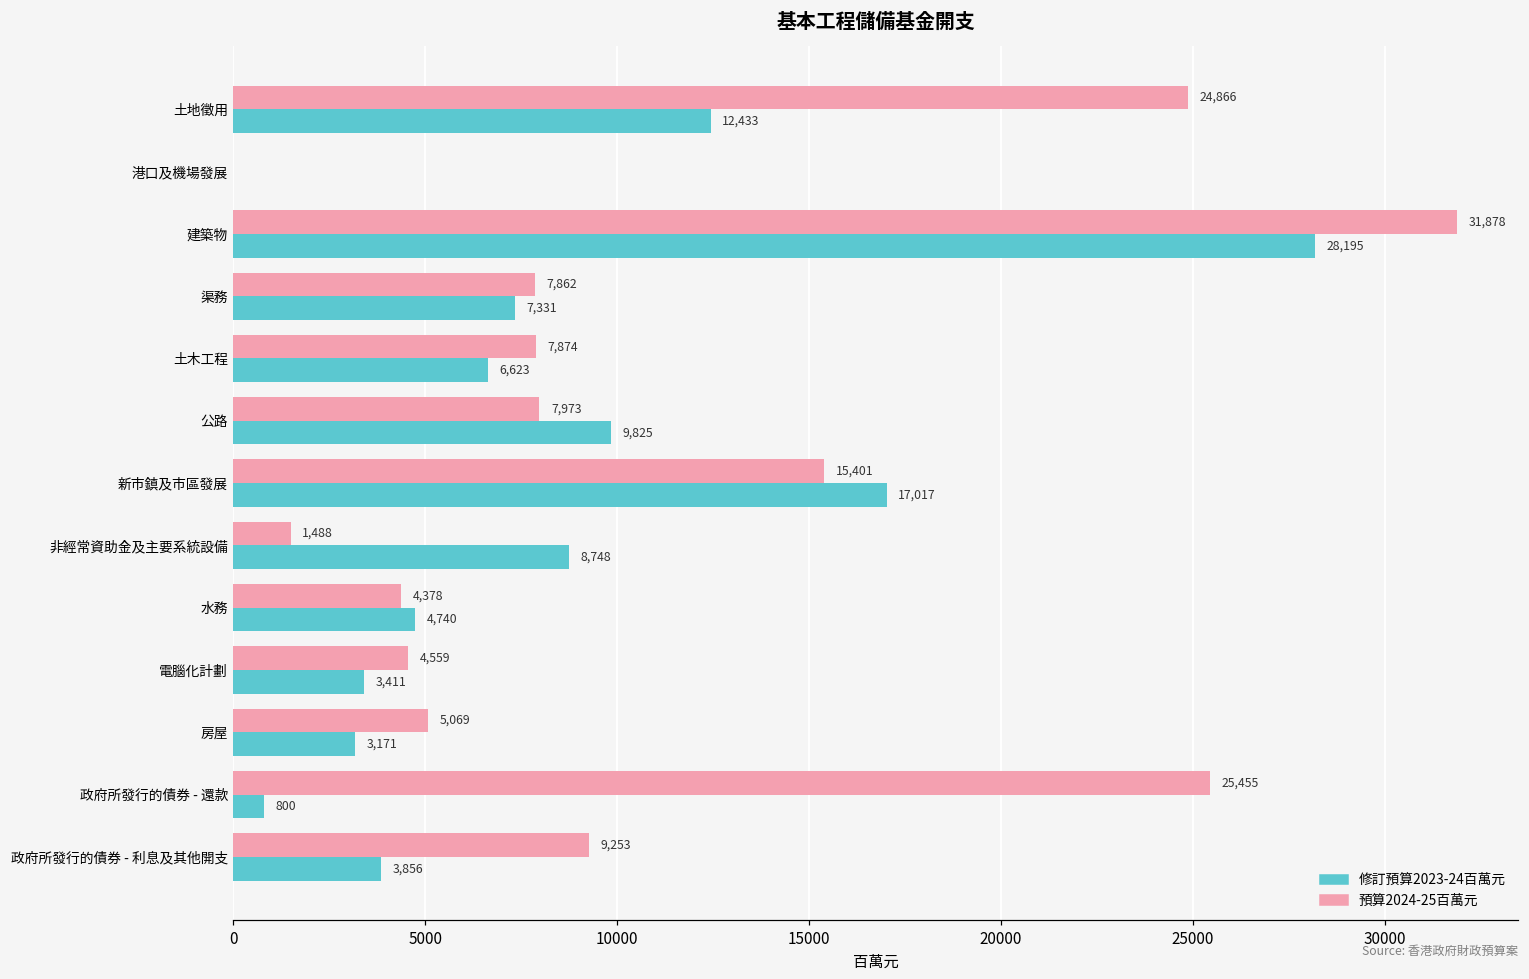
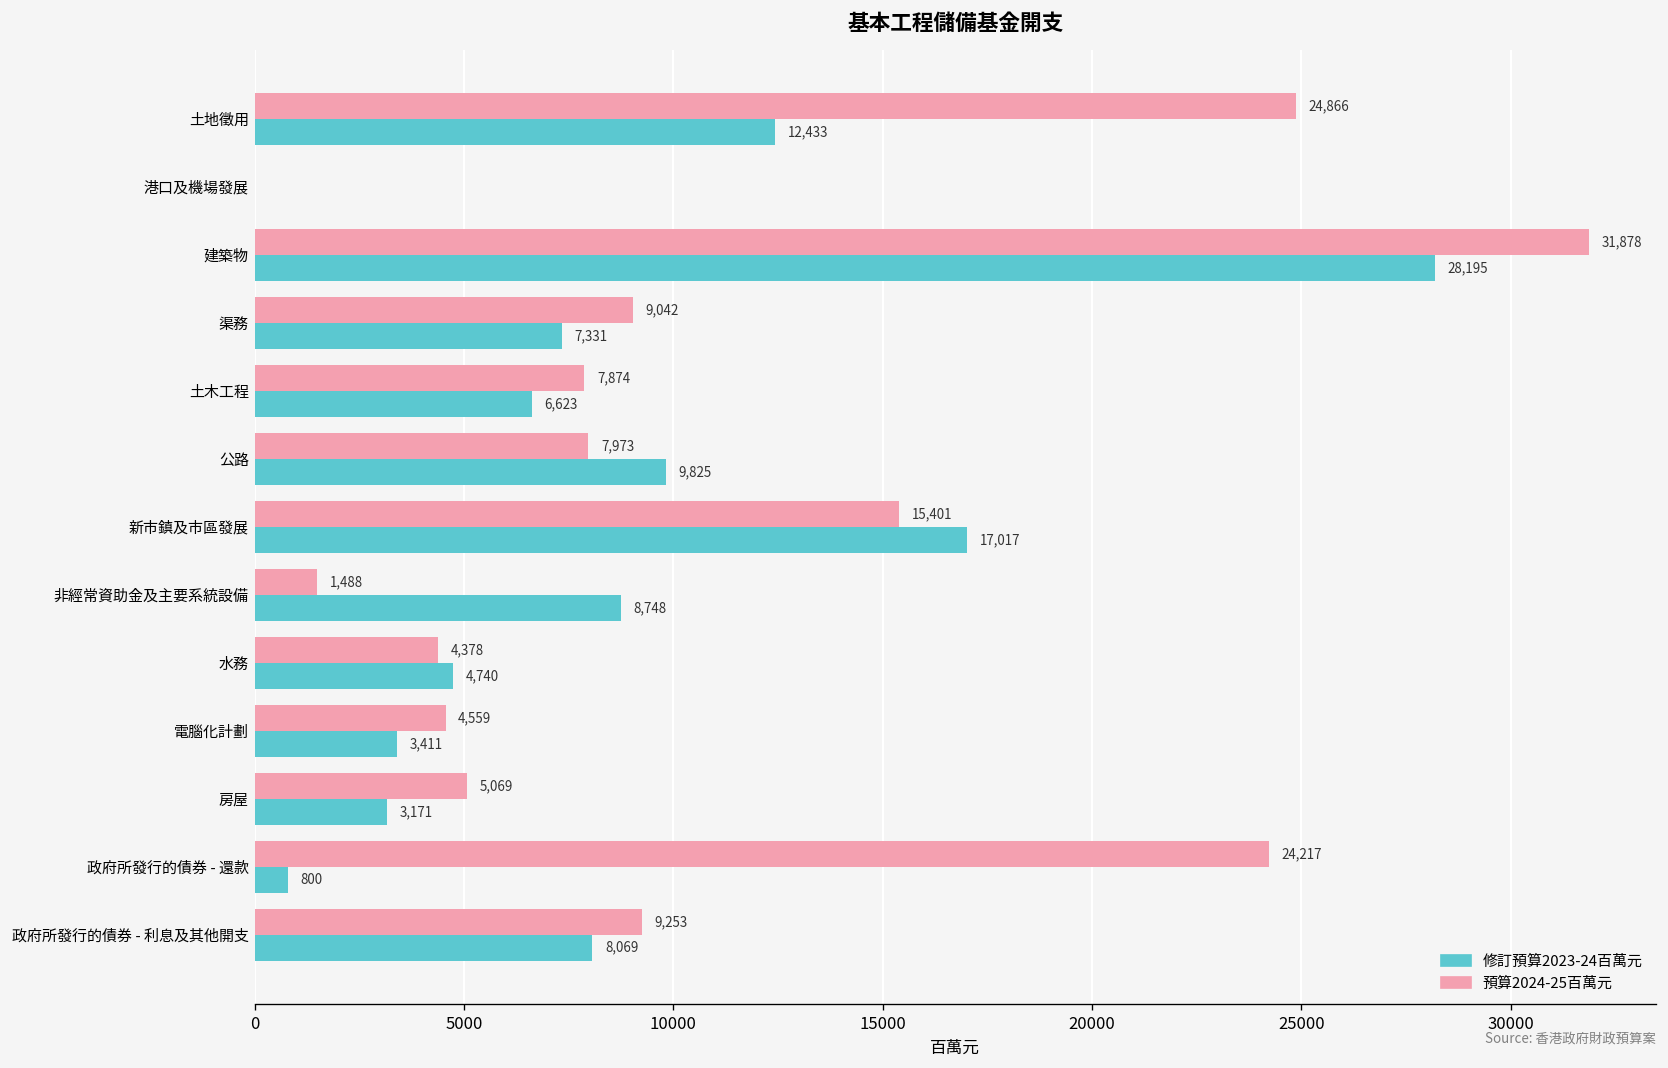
預算2024-25百萬元, 渠務: 7,862 -> 9,042
預算2024-25百萬元, 政府所發行的債券 - 還款: 25,455 -> 24,217
修訂預算2023-24百萬元, 政府所發行的債券 - 利息及其他開支: 3,856 -> 8,069
